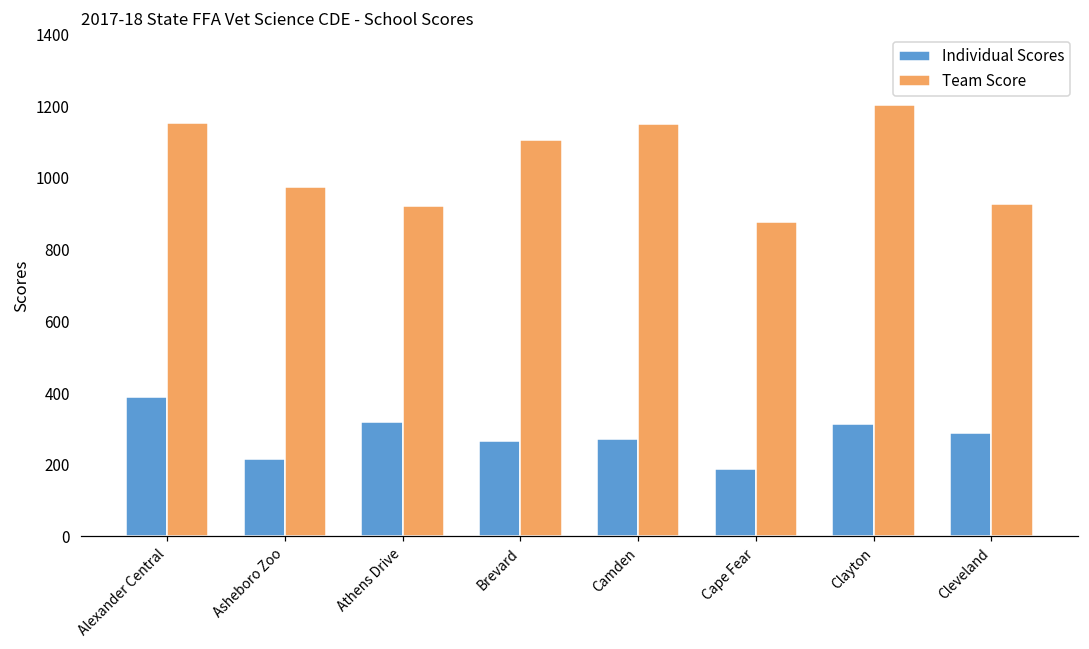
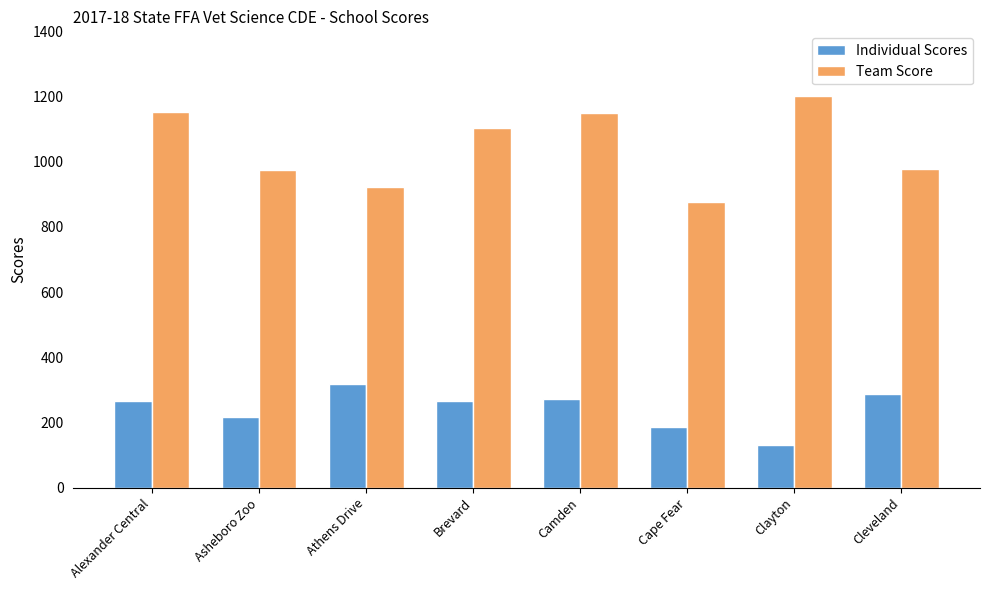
Individual Scores, Alexander Central: 390 -> 270
Individual Scores, Clayton: 320 -> 130
Team Score, Cleveland: 930 -> 980
